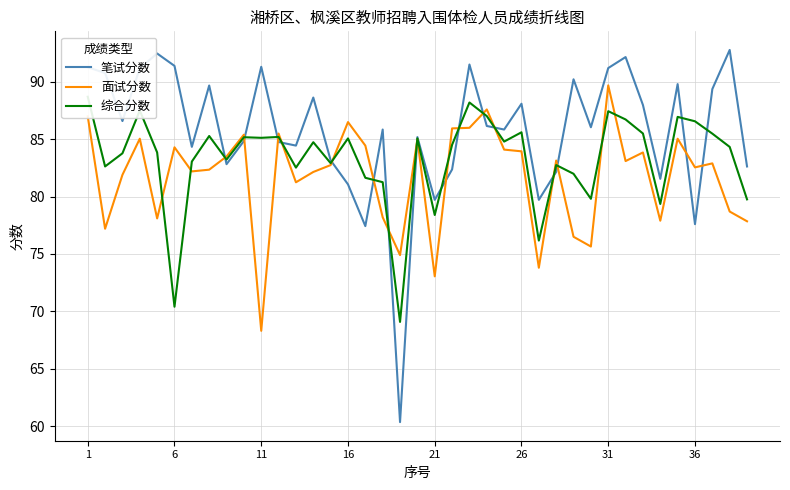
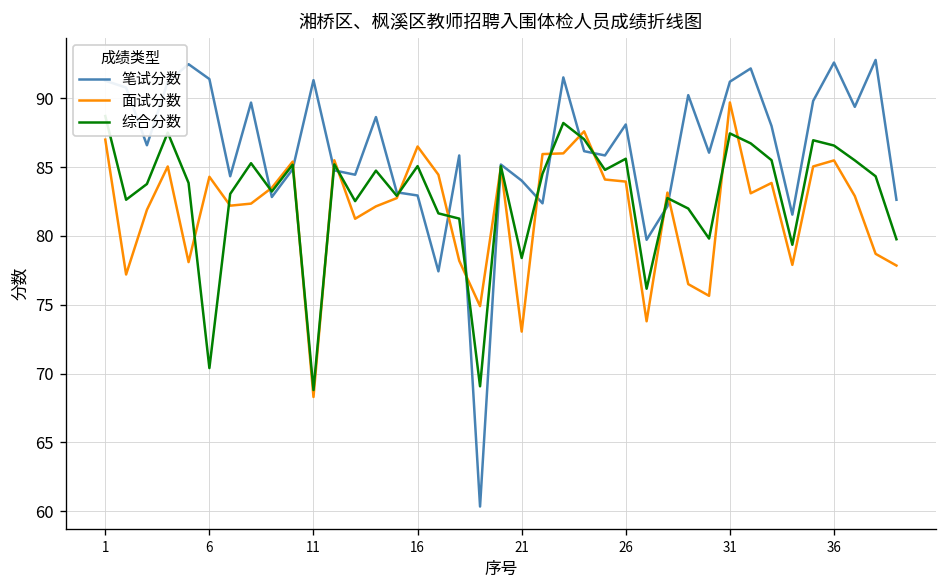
综合分数, 11: 85.1 -> 68.8
笔试分数, 16: 81.1 -> 82.9
笔试分数, 21: 79.7 -> 84.0
笔试分数, 36: 77.6 -> 92.6
面试分数, 36: 82.6 -> 85.5
